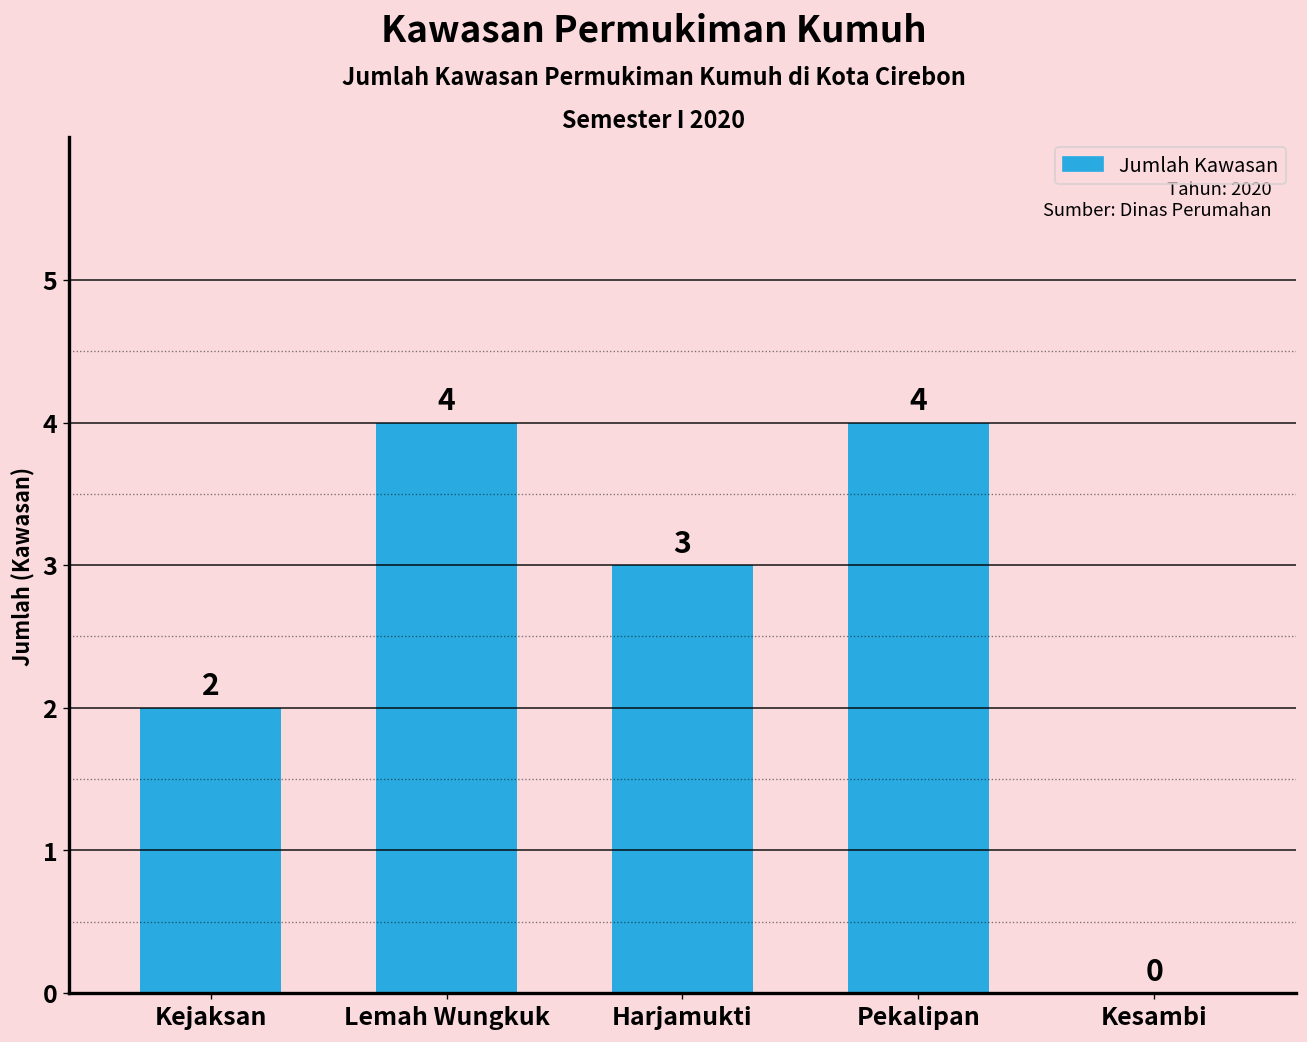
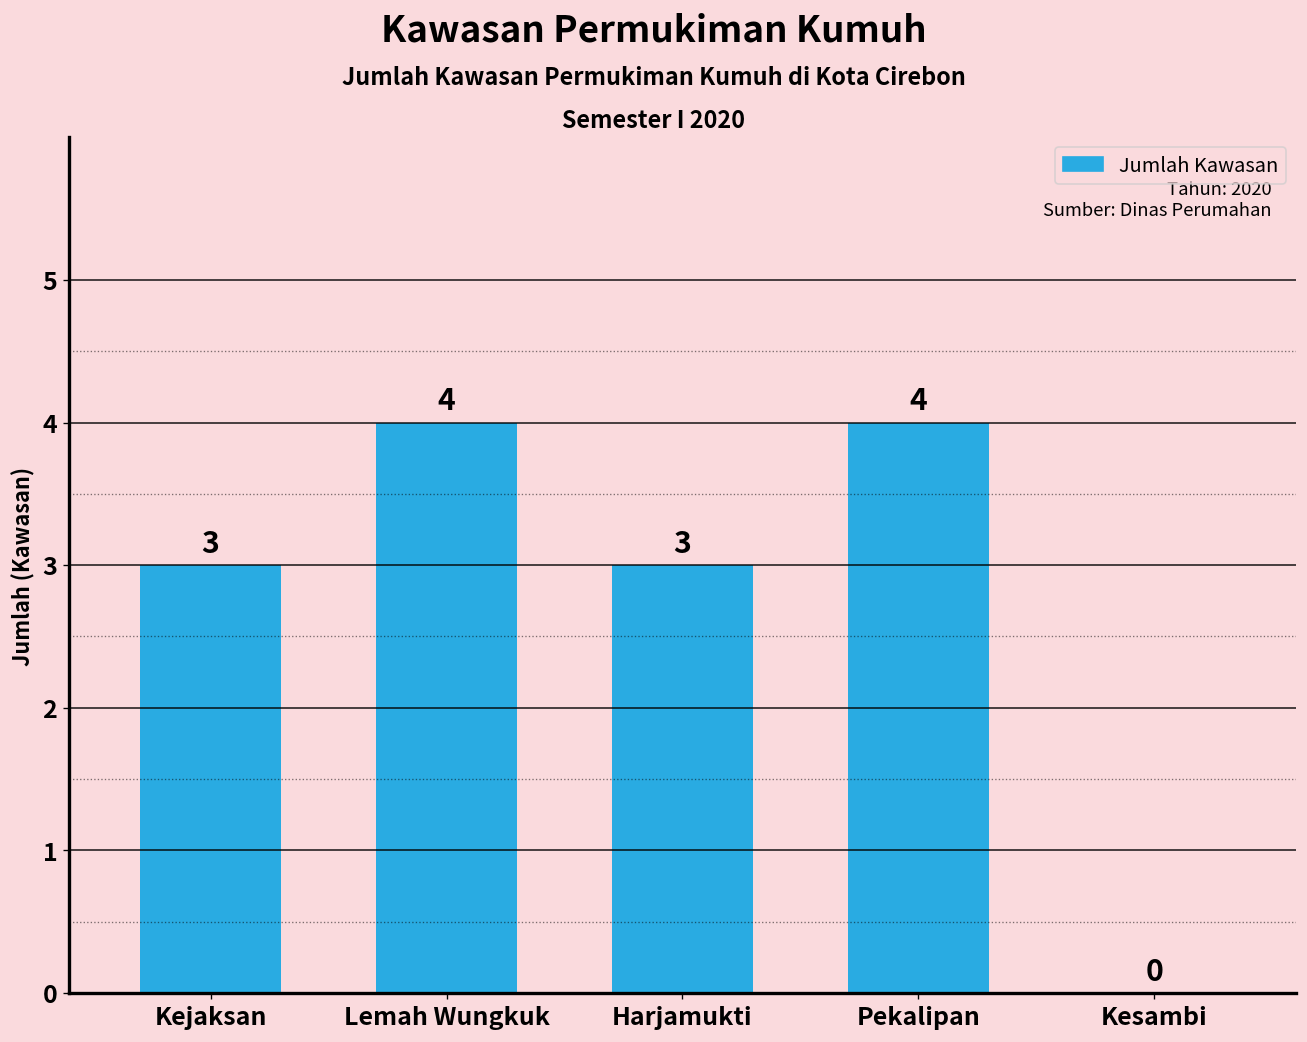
Kejaksan: 2 -> 3
